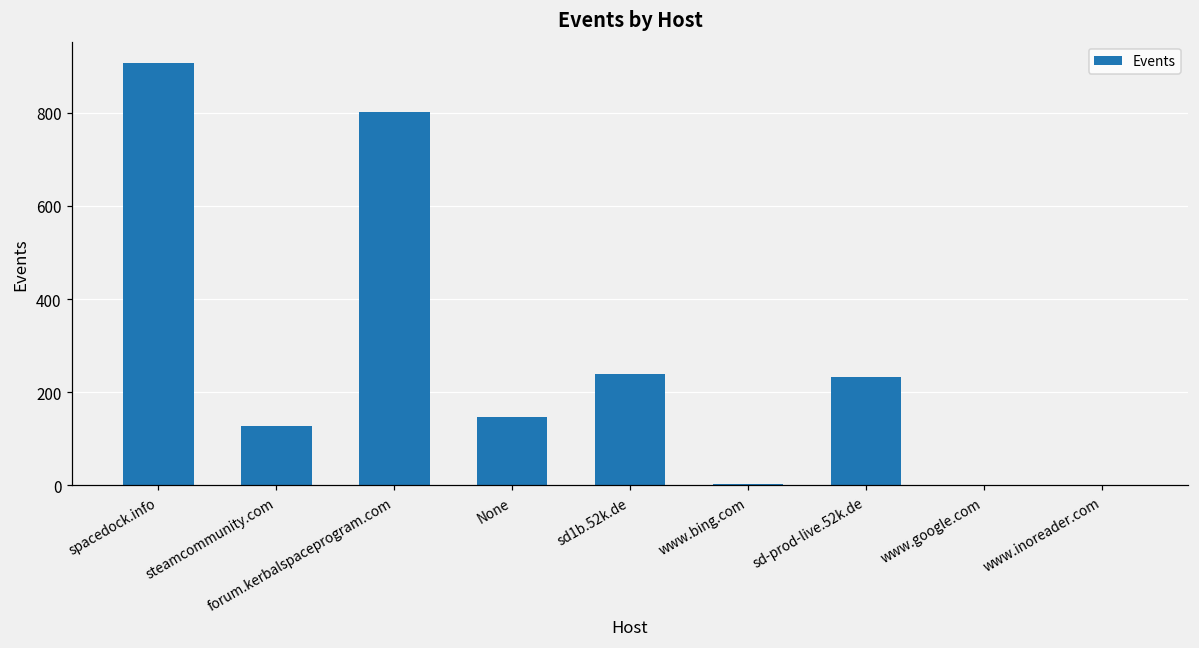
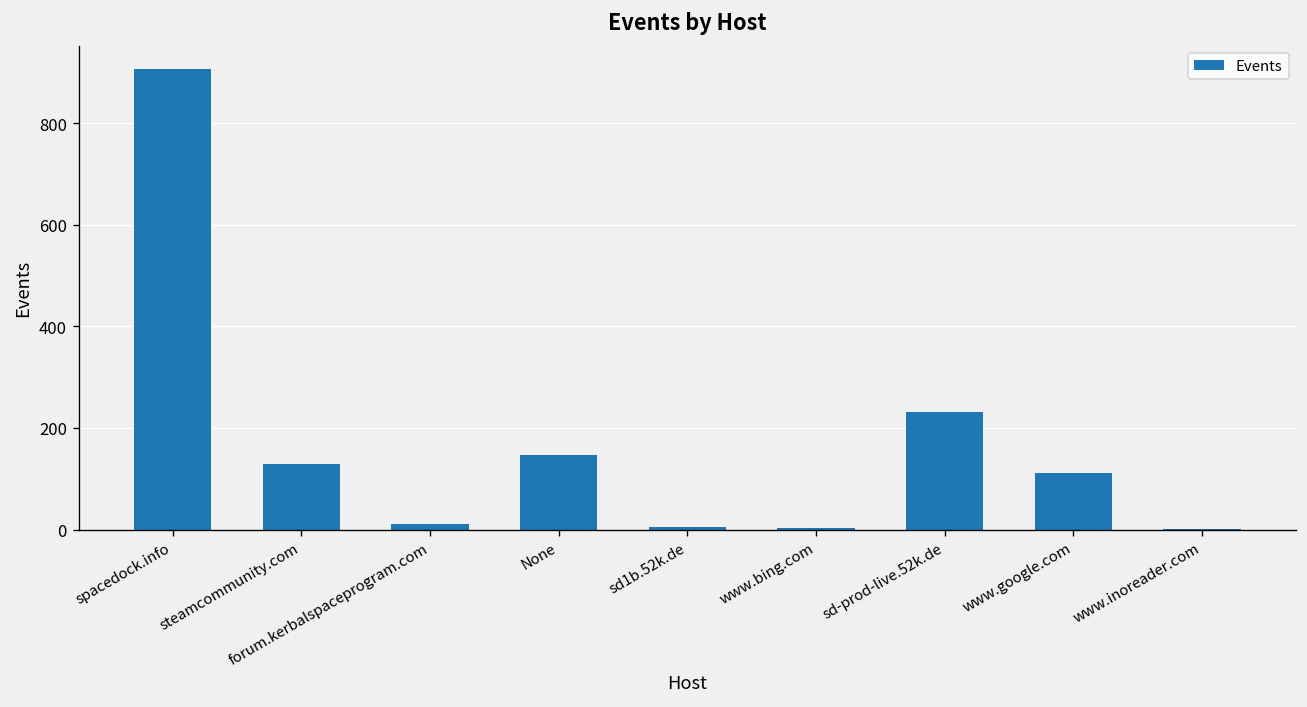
forum.kerbalspaceprogram.com: 800 -> 10
sd1b.52k.de: 240 -> 0
www.google.com: 0 -> 110
